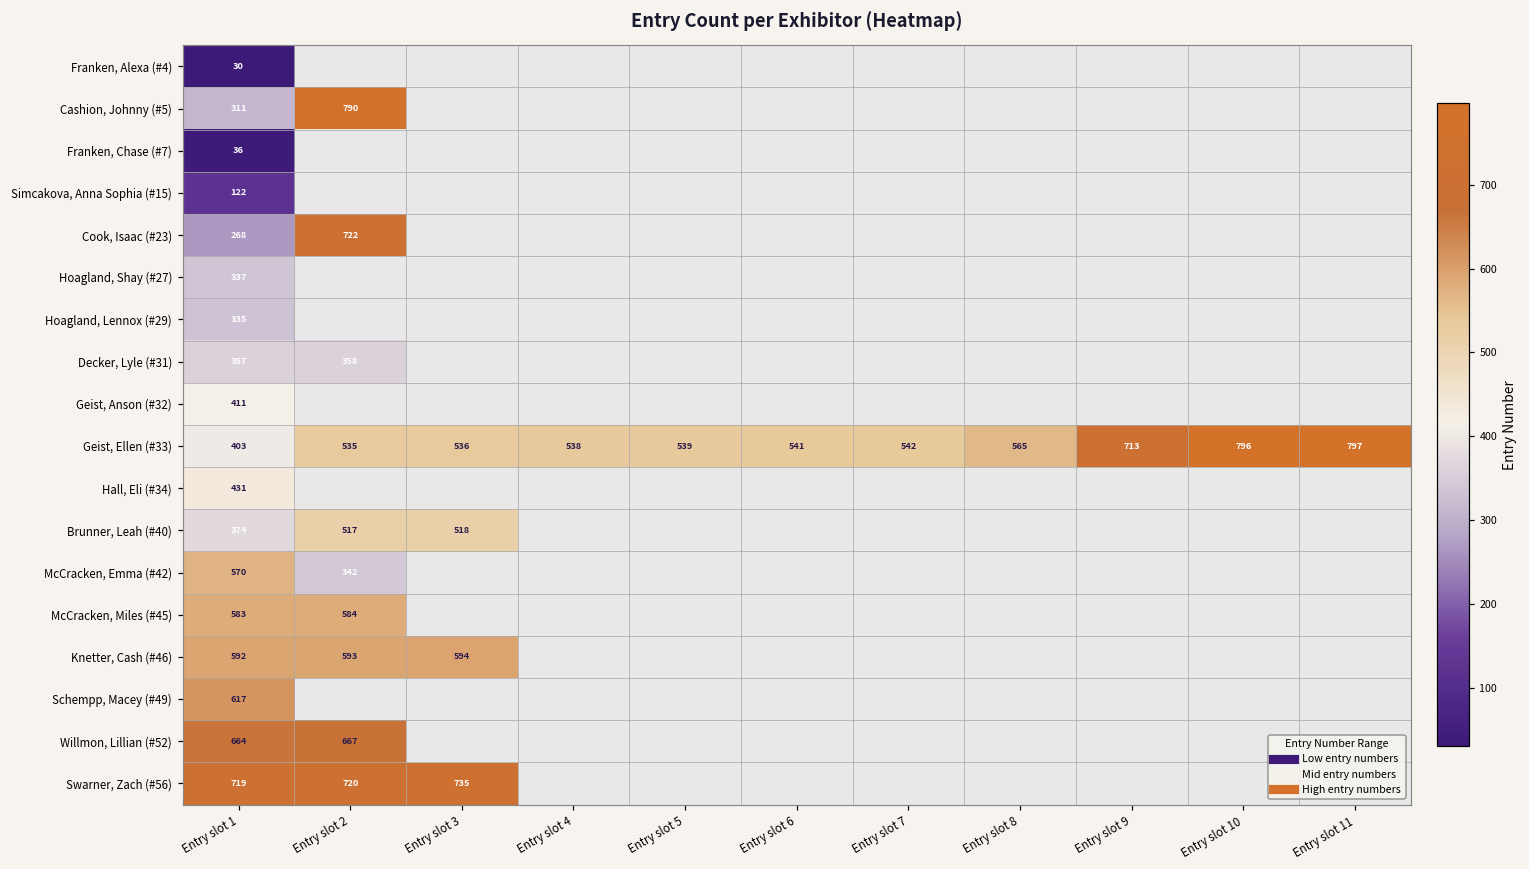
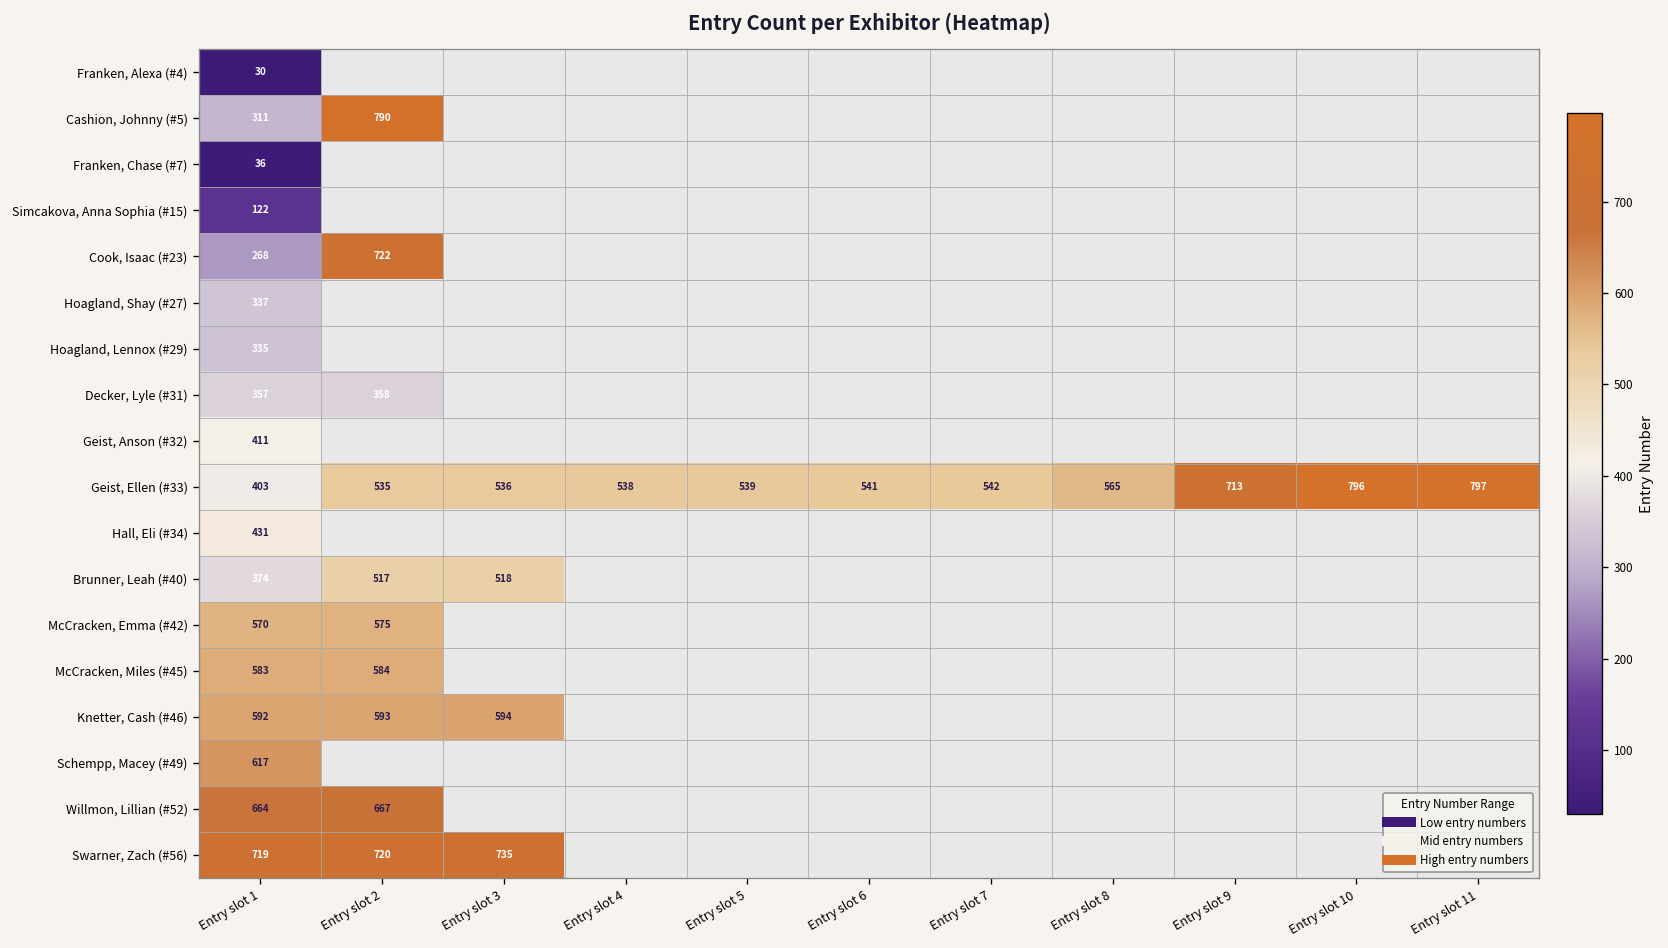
McCracken, Emma (#42), Entry slot 2: 342 -> 575
